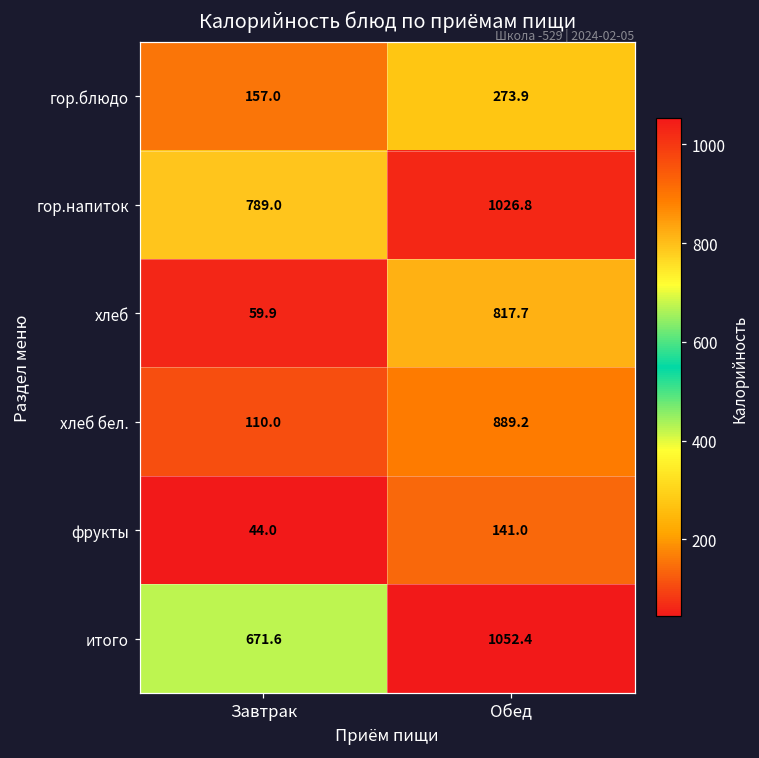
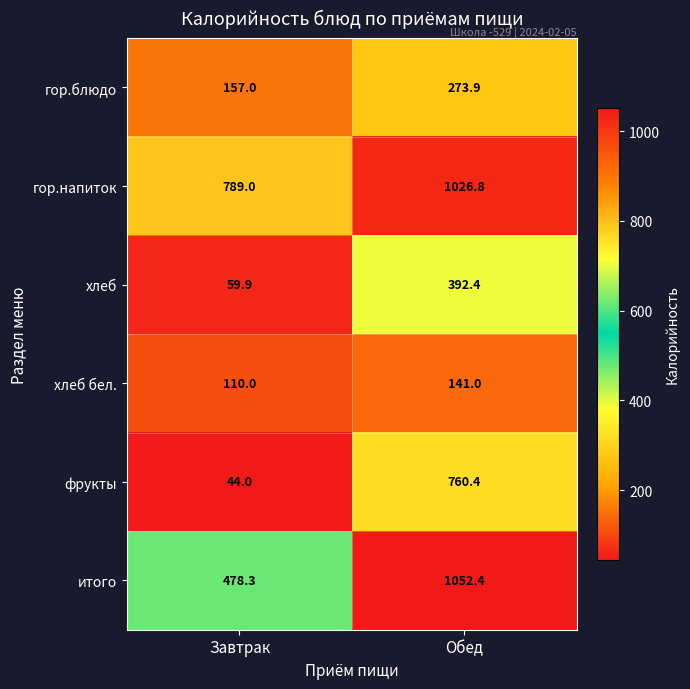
хлеб, Обед: 817.7 -> 392.4
хлеб бел., Обед: 889.2 -> 141.0
фрукты, Обед: 141.0 -> 760.4
итого, Завтрак: 671.6 -> 478.3
